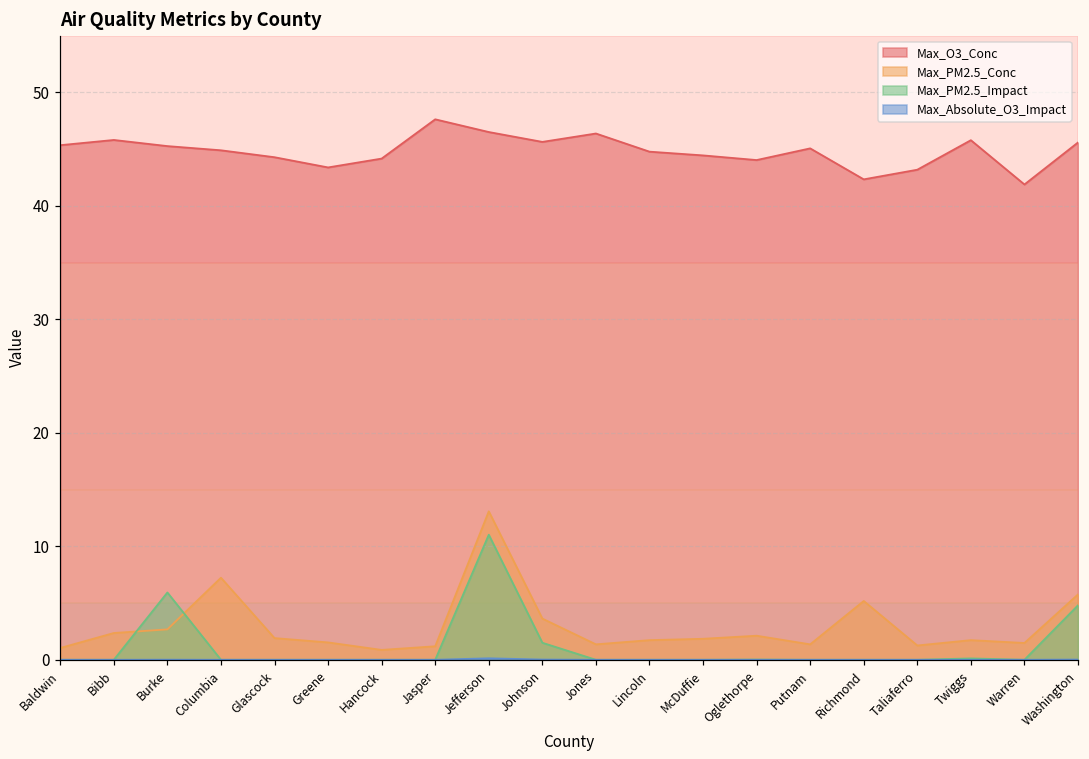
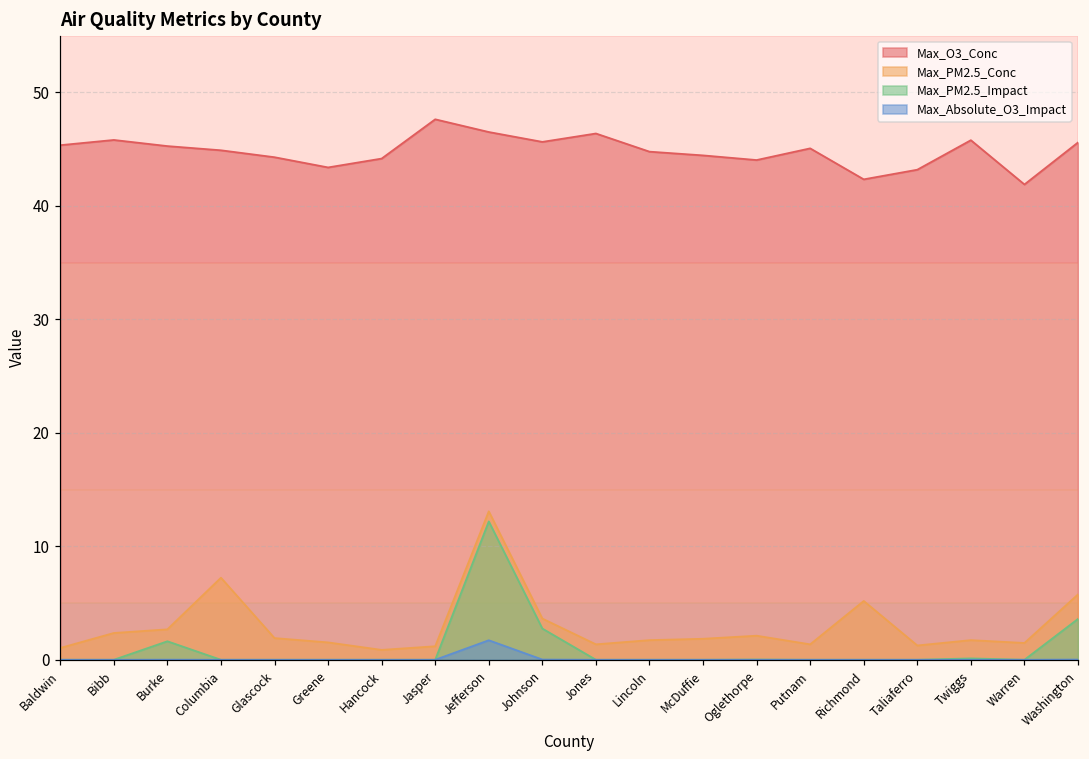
Max_PM2.5_Impact, Burke: 5.9 -> 1.6
Max_PM2.5_Impact, Jefferson: 11.0 -> 12.2
Max_Absolute_O3_Impact, Jefferson: 0.1 -> 1.7
Max_PM2.5_Impact, Johnson: 1.5 -> 2.8
Max_PM2.5_Impact, Washington: 4.8 -> 3.6
